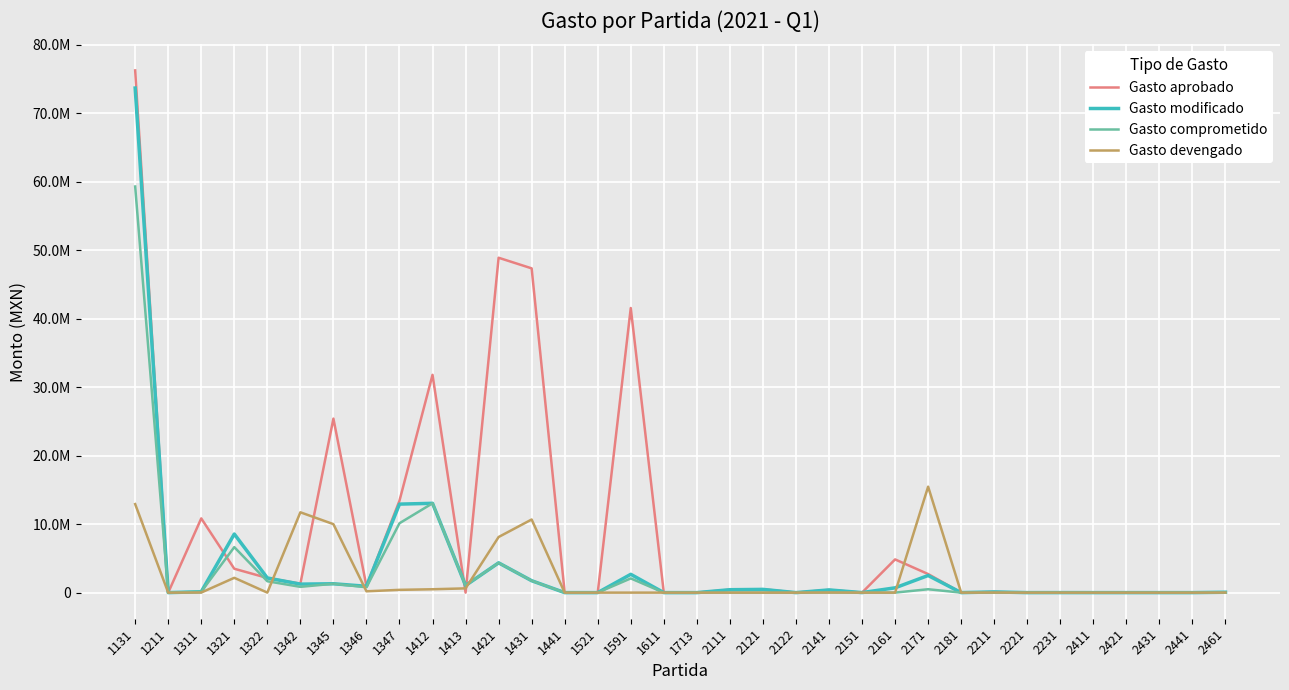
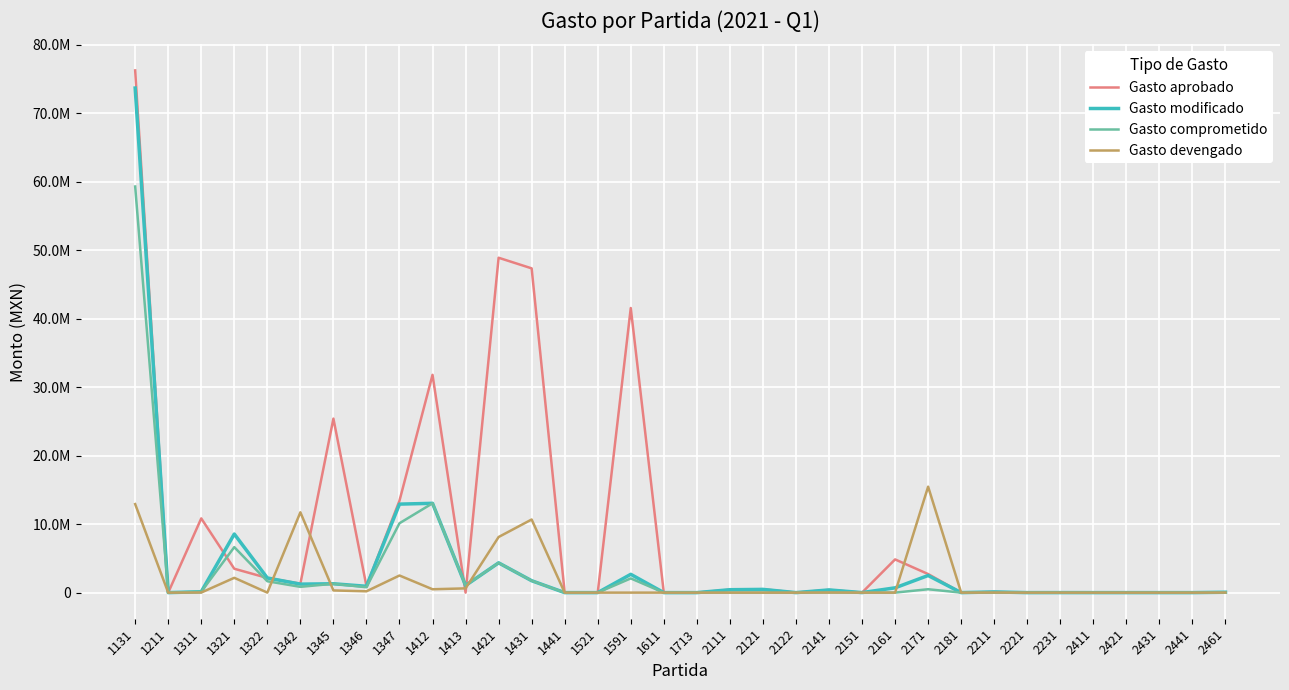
Gasto devengado, 1345: 10000000 -> 0
Gasto devengado, 1347: 0 -> 2000000
